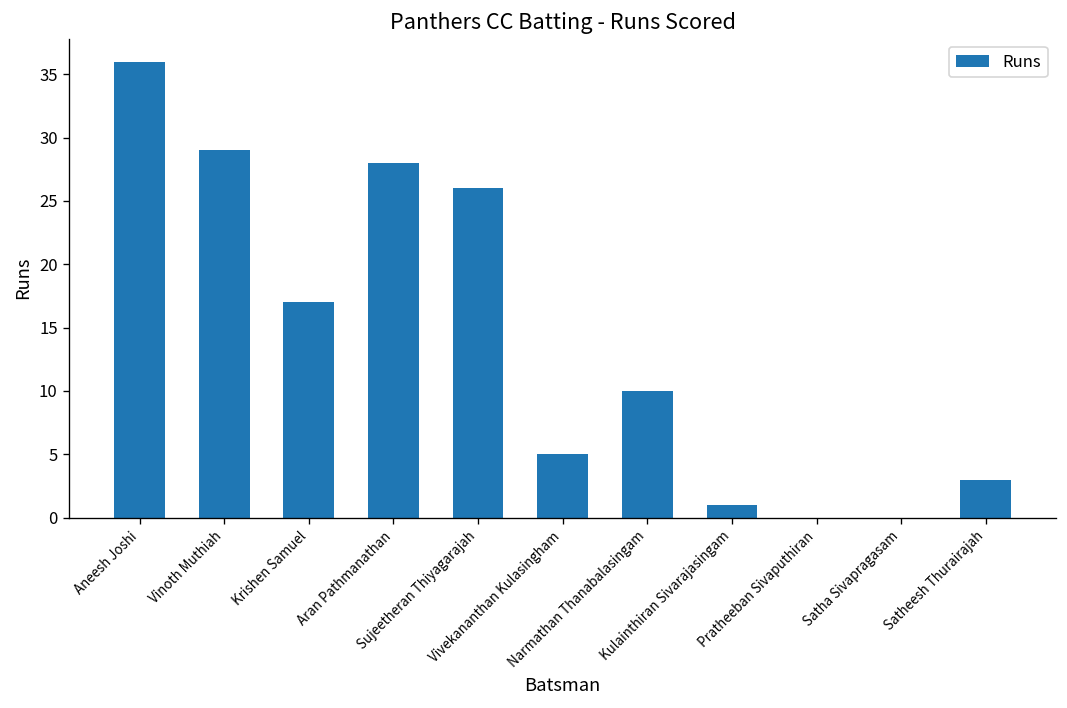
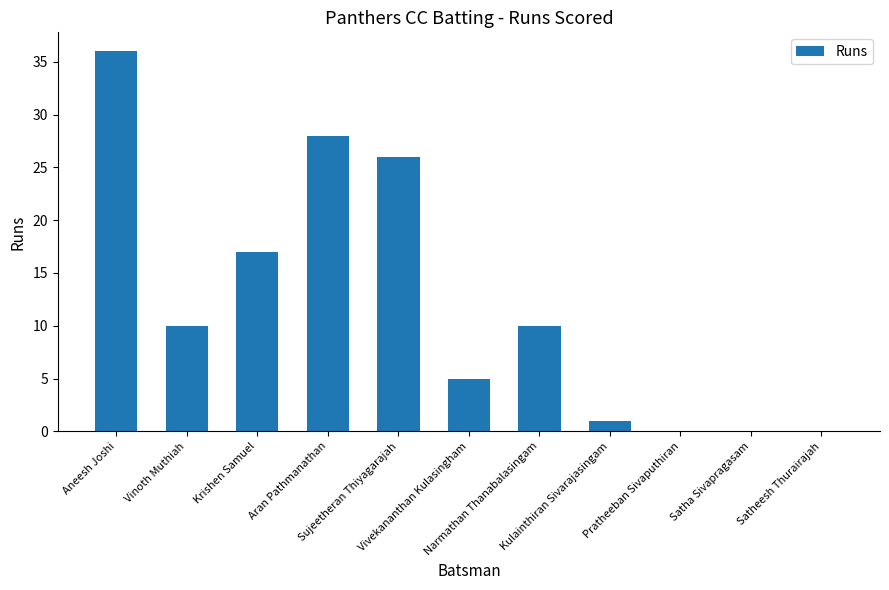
Vinoth Muthiah: 29 -> 10
Satheesh Thurairajah: 3 -> 0
